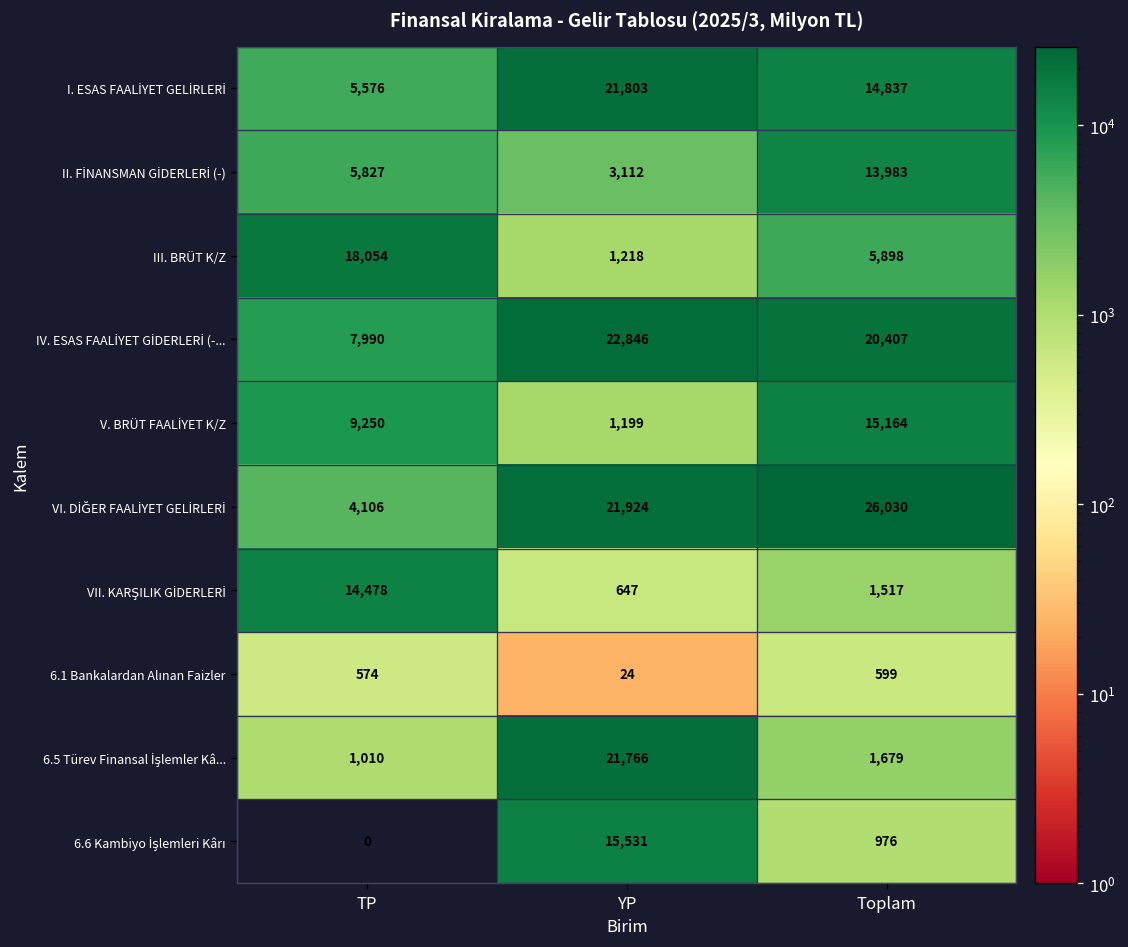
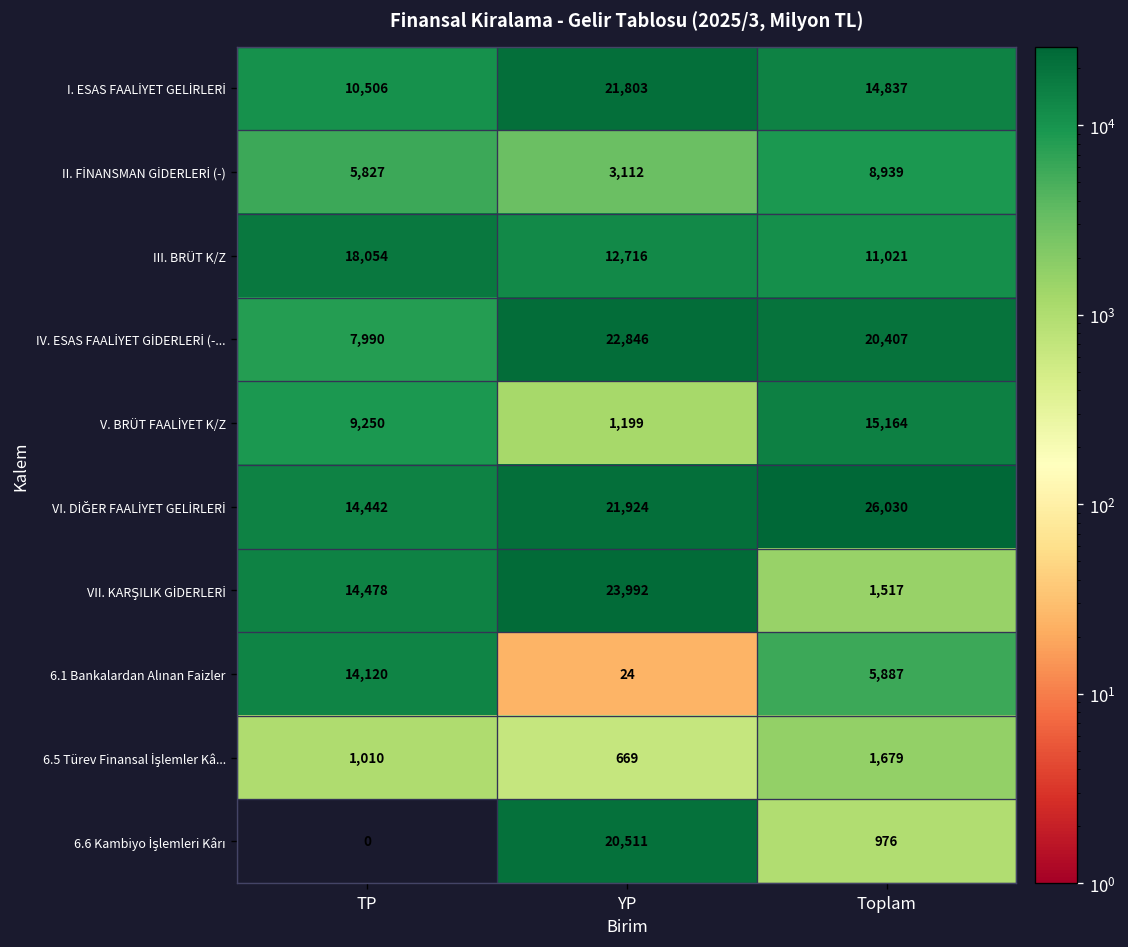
I. ESAS FAALİYET GELİRLERİ, TP: 5,576 -> 10,506
II. FİNANSMAN GİDERLERİ (-), Toplam: 13,983 -> 8,939
III. BRÜT K/Z, YP: 1,218 -> 12,716
III. BRÜT K/Z, Toplam: 5,898 -> 11,021
VI. DİĞER FAALİYET GELİRLERİ, TP: 4,106 -> 14,442
VII. KARŞILIK GİDERLERİ, YP: 647 -> 23,992
6.1 Bankalardan Alınan Faizler, TP: 574 -> 14,120
6.1 Bankalardan Alınan Faizler, Toplam: 599 -> 5,887
6.5 Türev Finansal İşlemler Kâ..., YP: 21,766 -> 669
6.6 Kambiyo İşlemleri Kârı, YP: 15,531 -> 20,511
